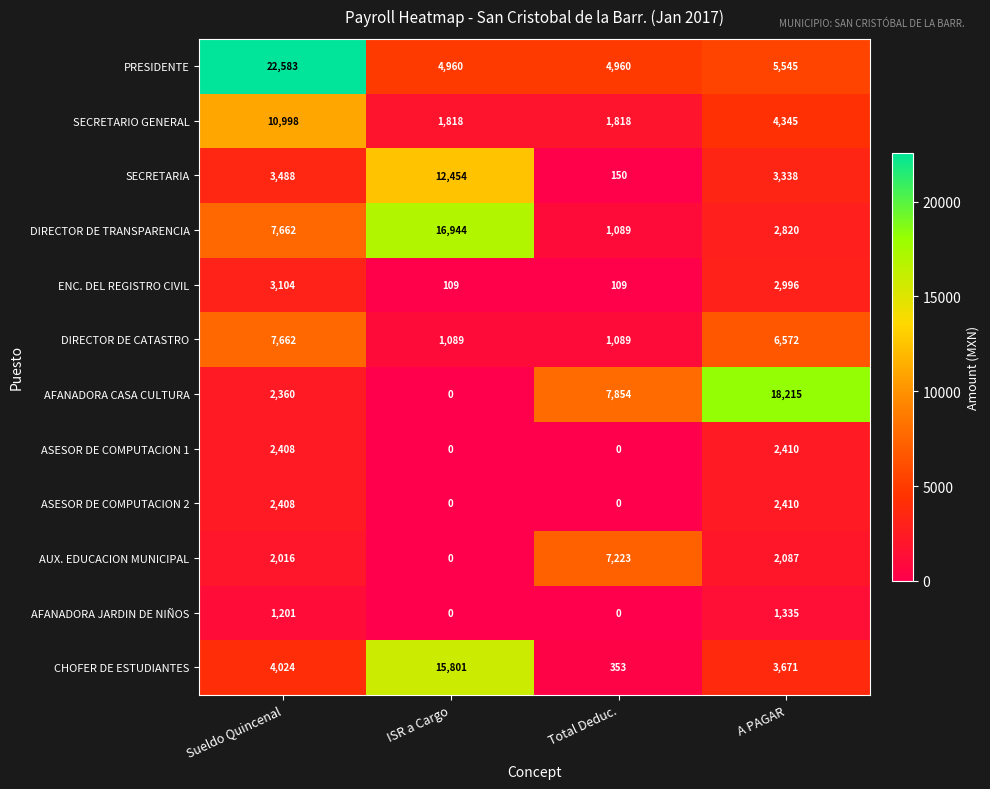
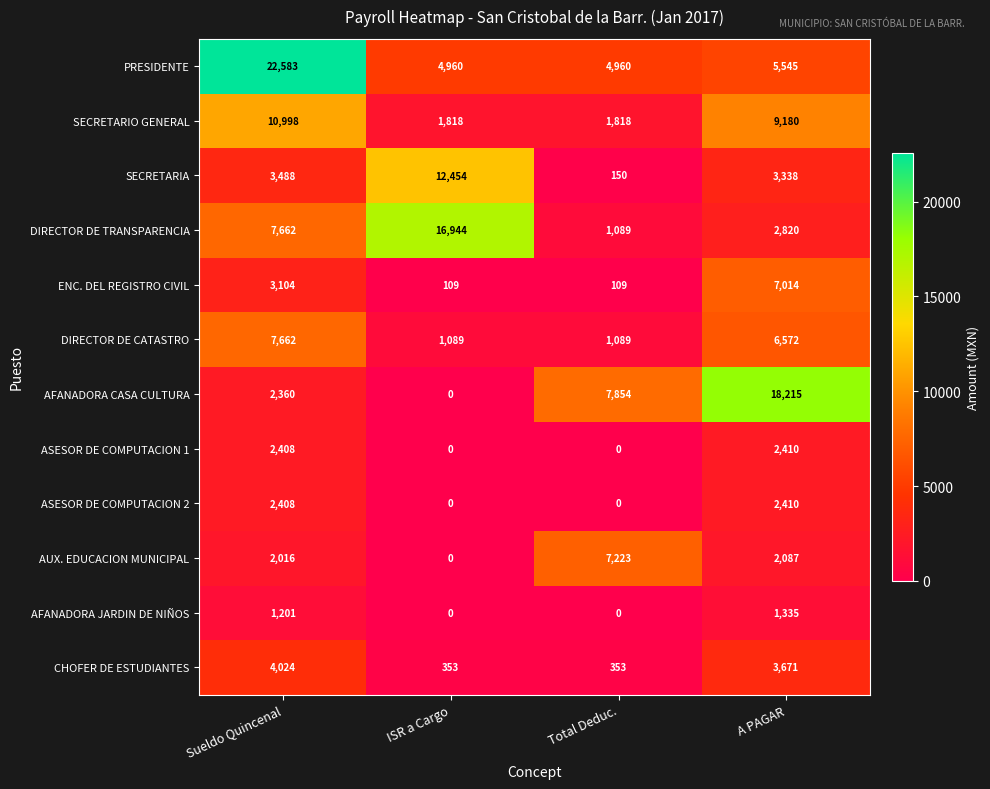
SECRETARIO GENERAL, A PAGAR: 4,345 -> 9,180
ENC. DEL REGISTRO CIVIL, A PAGAR: 2,996 -> 7,014
CHOFER DE ESTUDIANTES, ISR a Cargo: 15,801 -> 353
